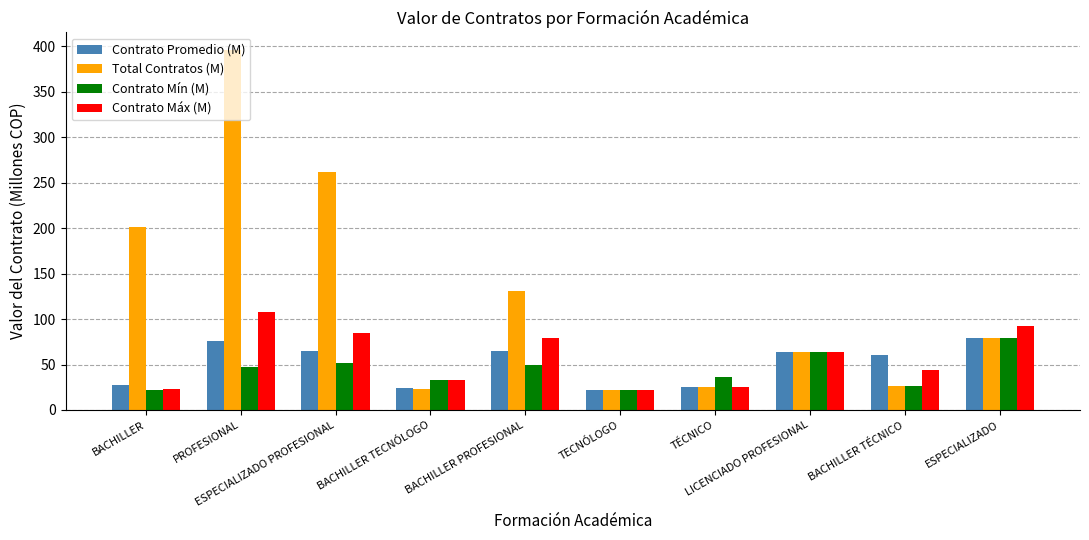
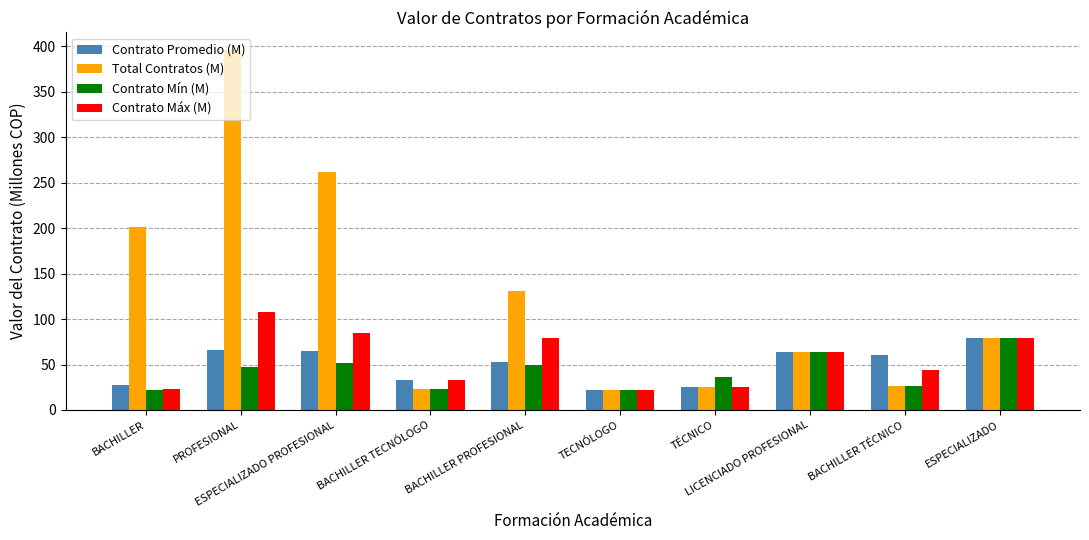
Contrato Promedio (M), PROFESIONAL: 80 -> 70
Contrato Promedio (M), BACHILLER TECNÓLOGO: 20 -> 30
Contrato Mín (M), BACHILLER TECNÓLOGO: 30 -> 20
Contrato Promedio (M), BACHILLER PROFESIONAL: 70 -> 50
Contrato Máx (M), ESPECIALIZADO: 90 -> 80
